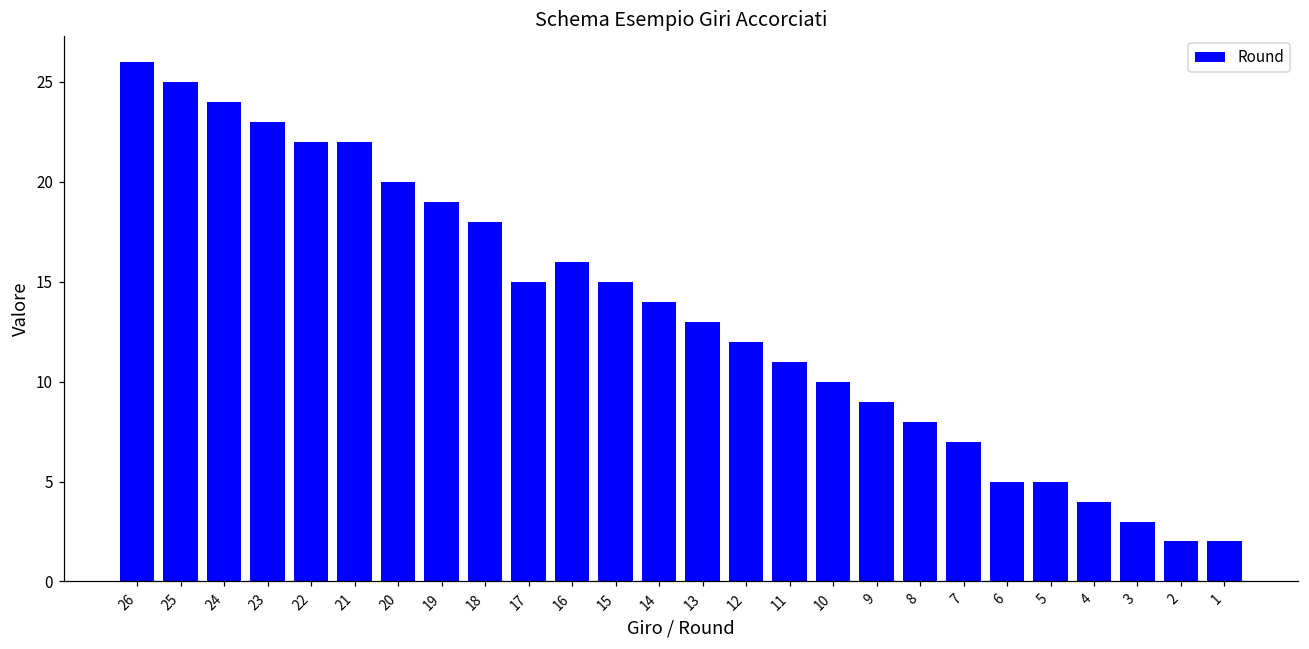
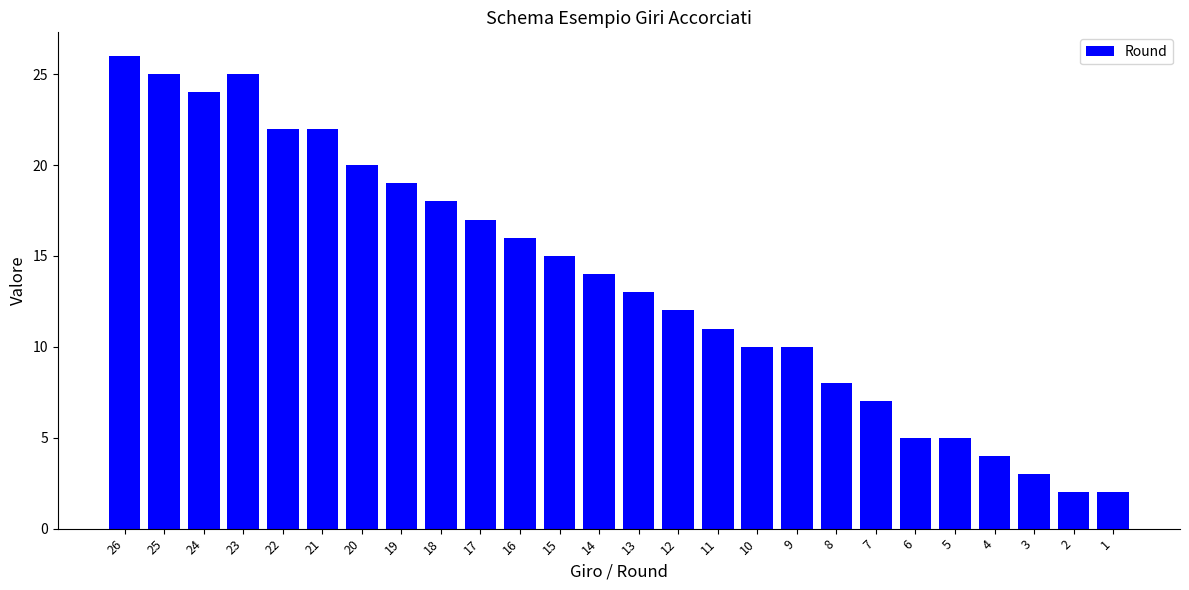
23: 23 -> 25
17: 15 -> 17
9: 9 -> 10
